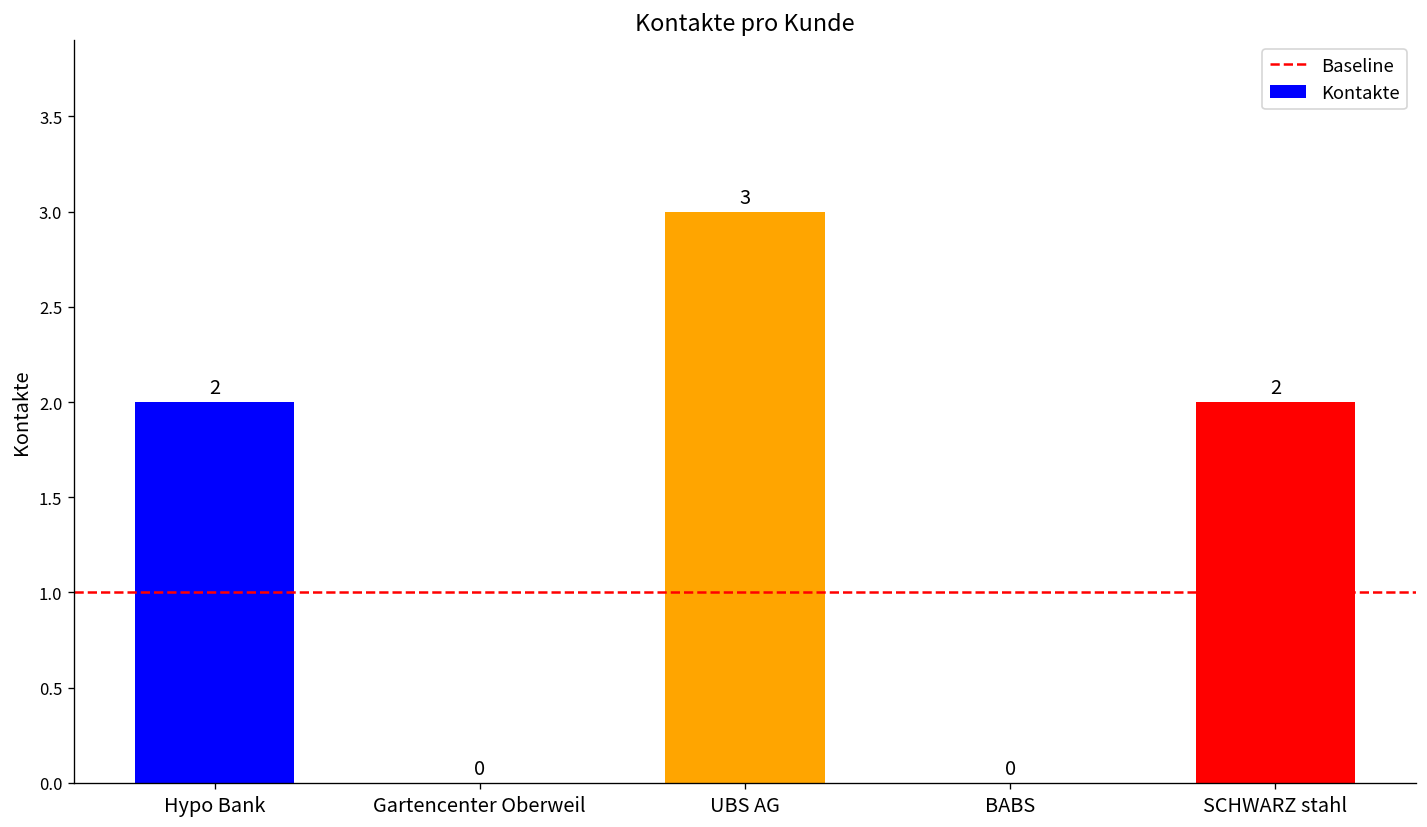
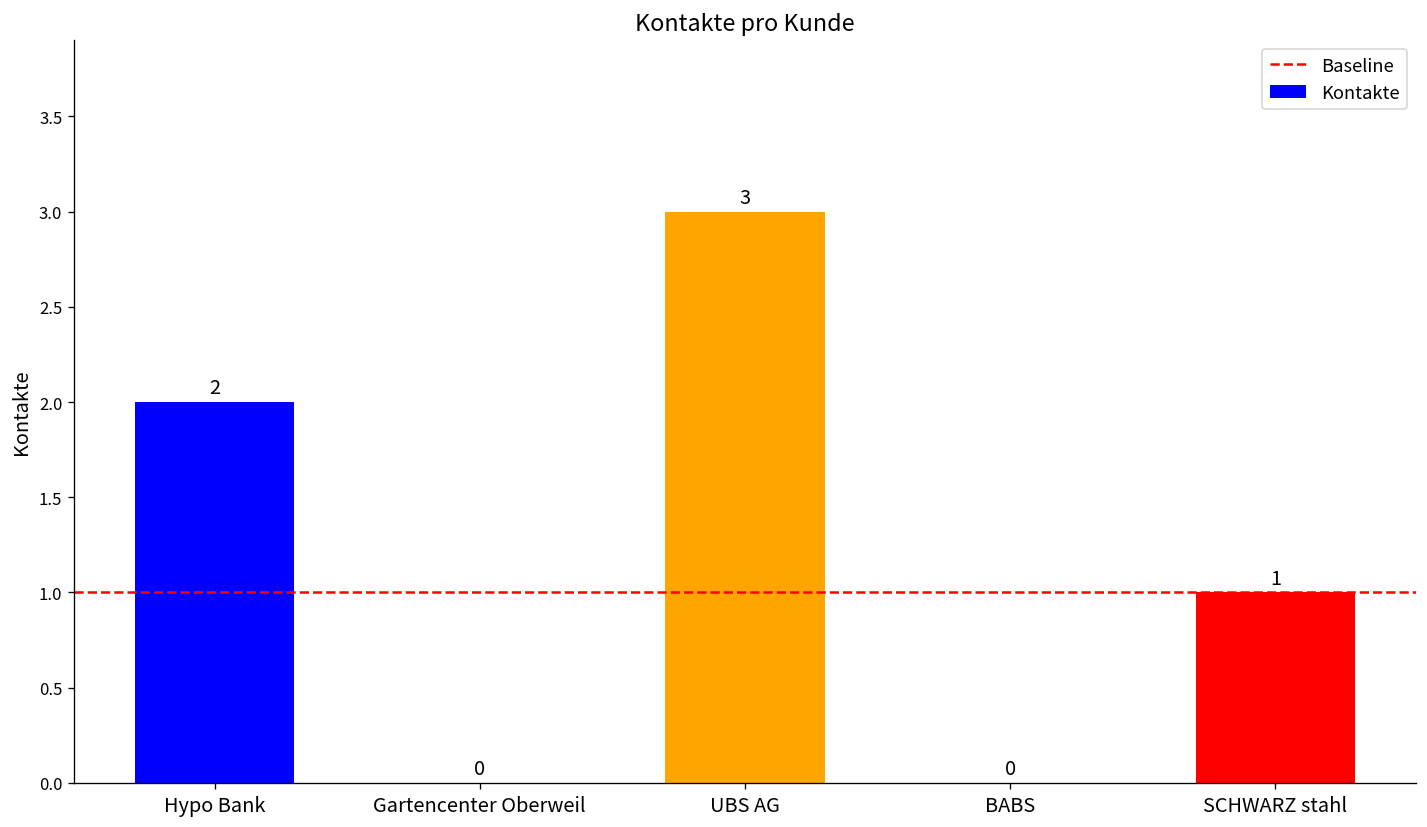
SCHWARZ stahl: 2 -> 1
